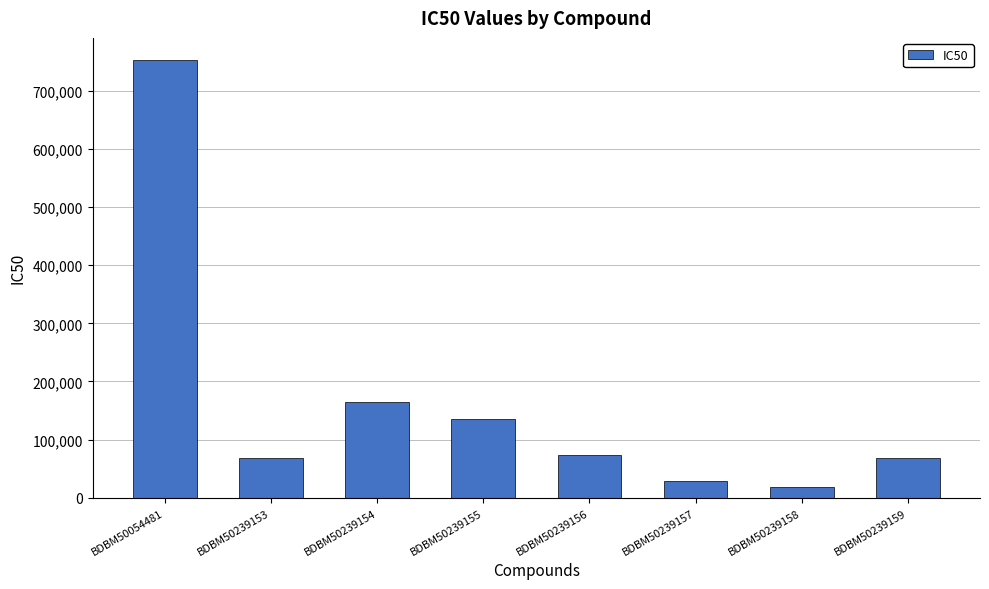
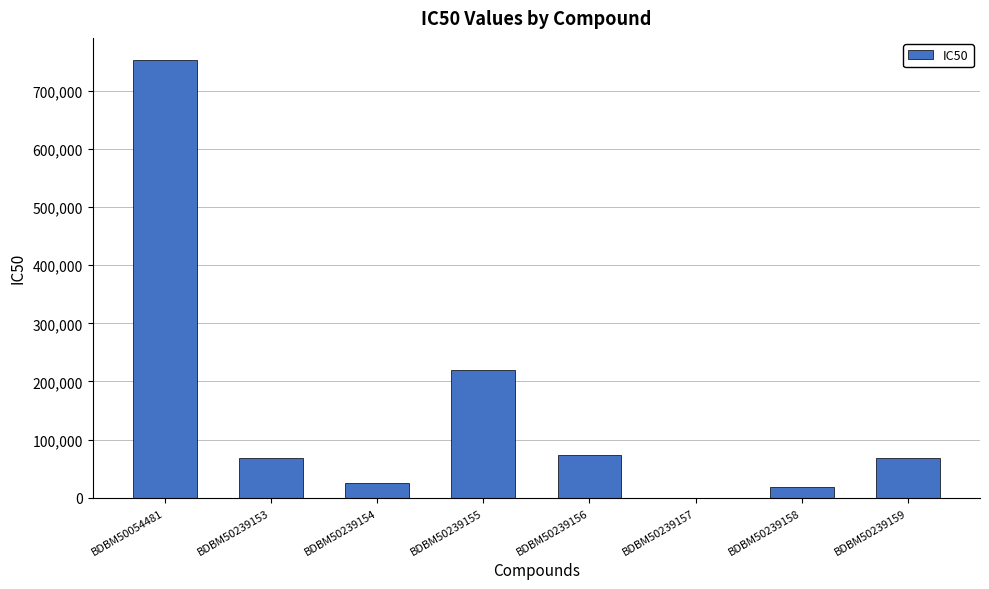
BDBM50239154: 160,000 -> 30,000
BDBM50239155: 140,000 -> 220,000
BDBM50239157: 30,000 -> 0
